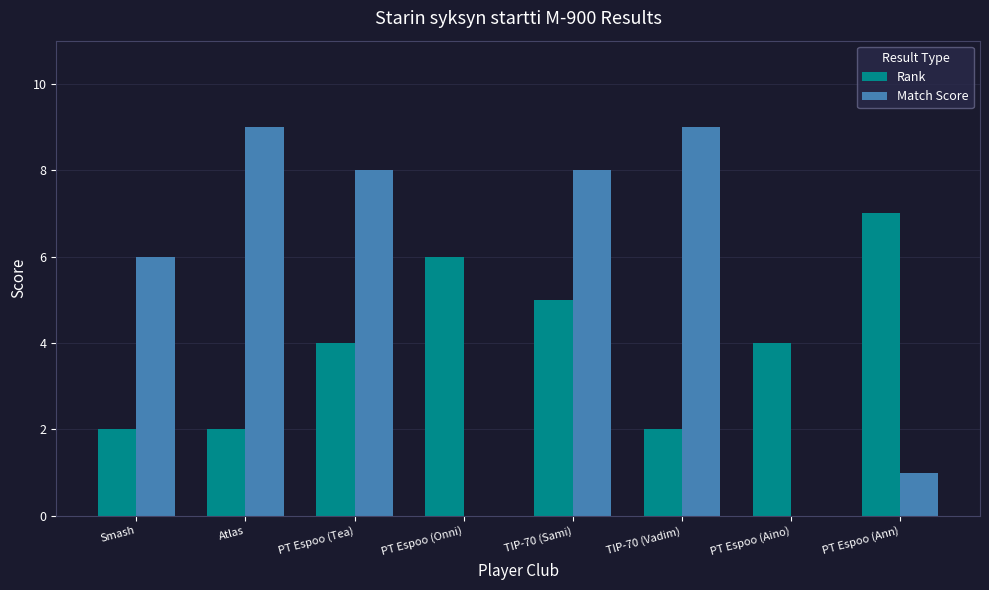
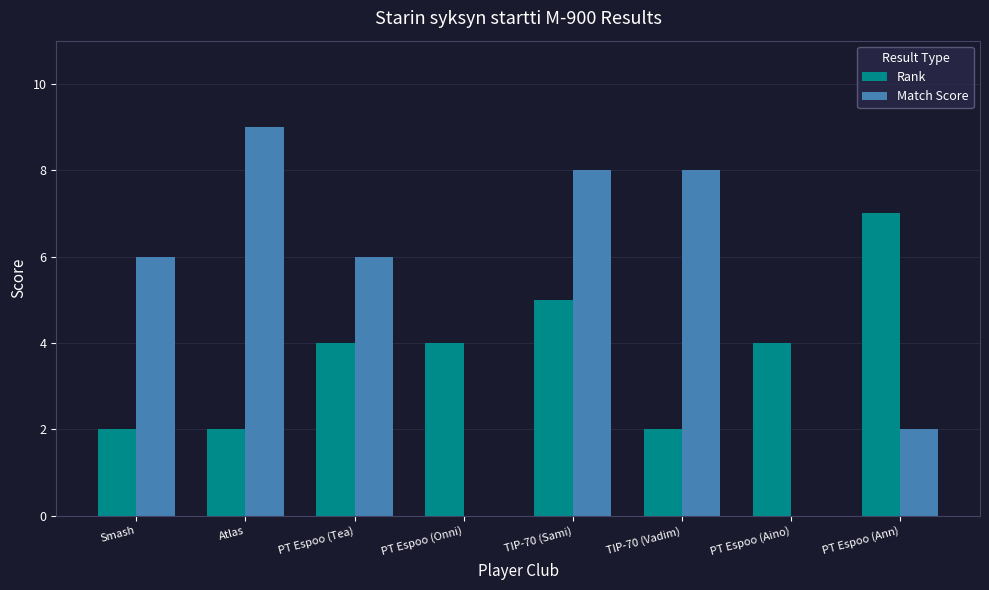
Match Score, PT Espoo (Tea): 8 -> 6
Rank, PT Espoo (Onni): 6 -> 4
Match Score, TIP-70 (Vadim): 9 -> 8
Match Score, PT Espoo (Ann): 1 -> 2
